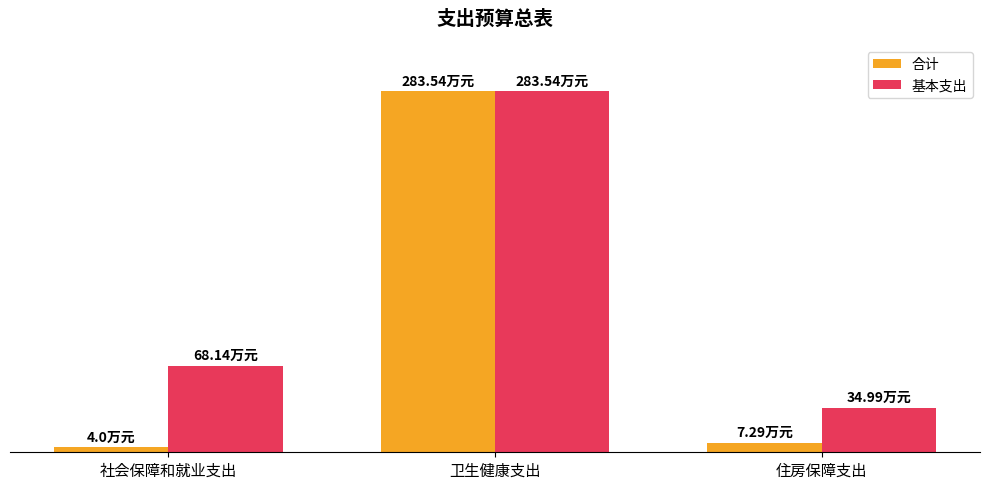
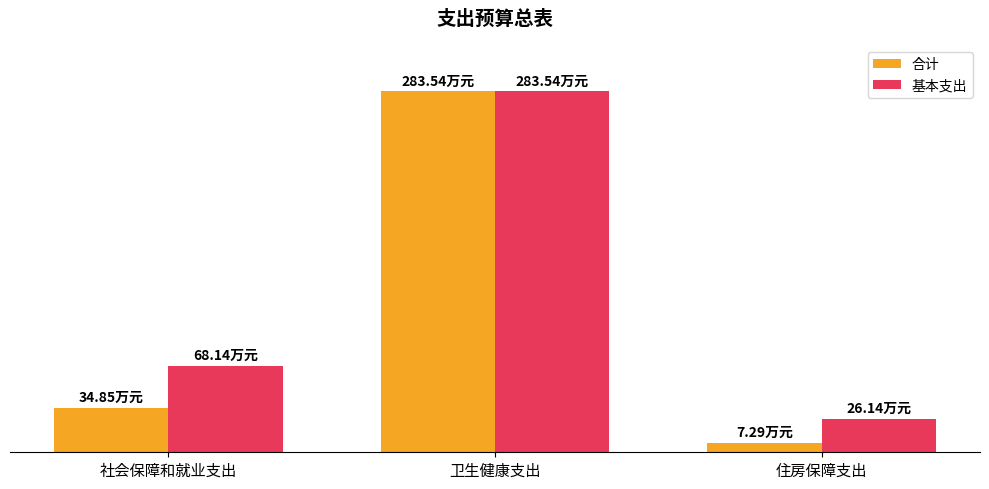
合计, 社会保障和就业支出: 4.0 -> 34.85
基本支出, 住房保障支出: 34.99 -> 26.14
